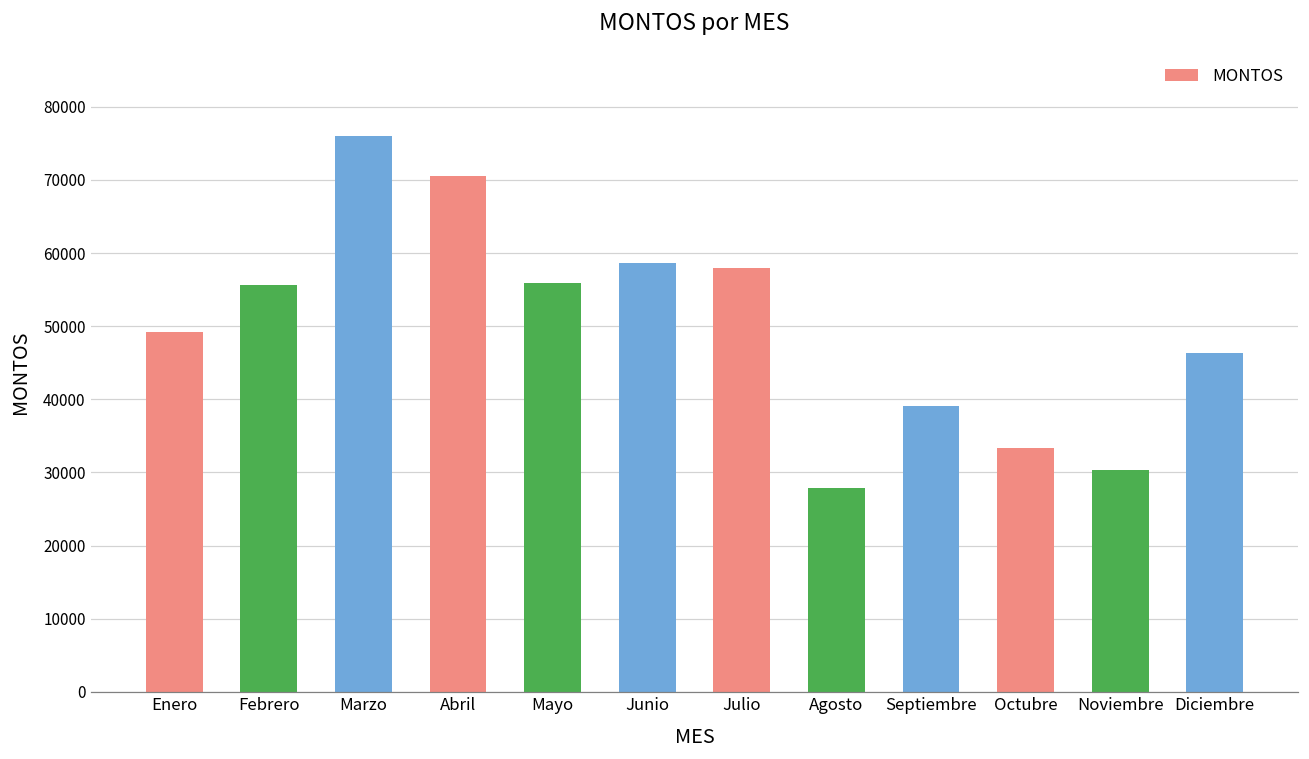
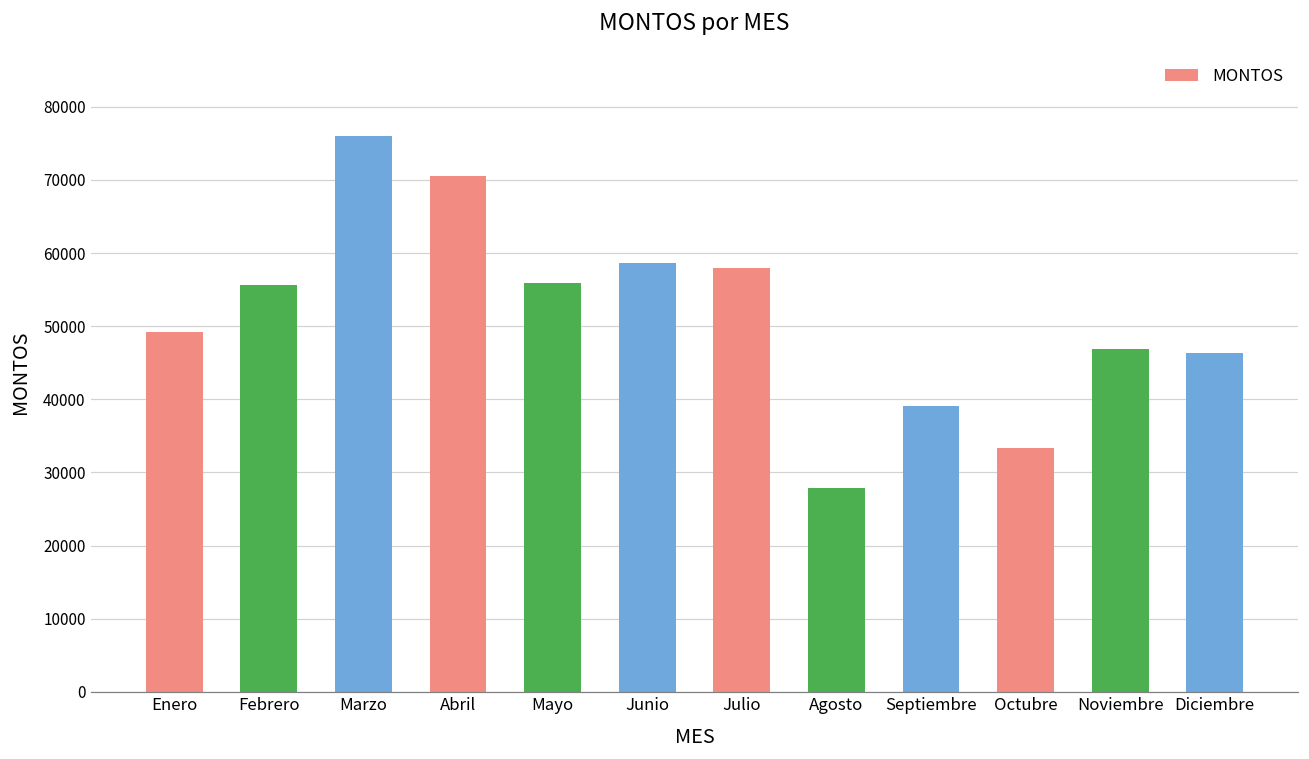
Noviembre: 30000 -> 47000
